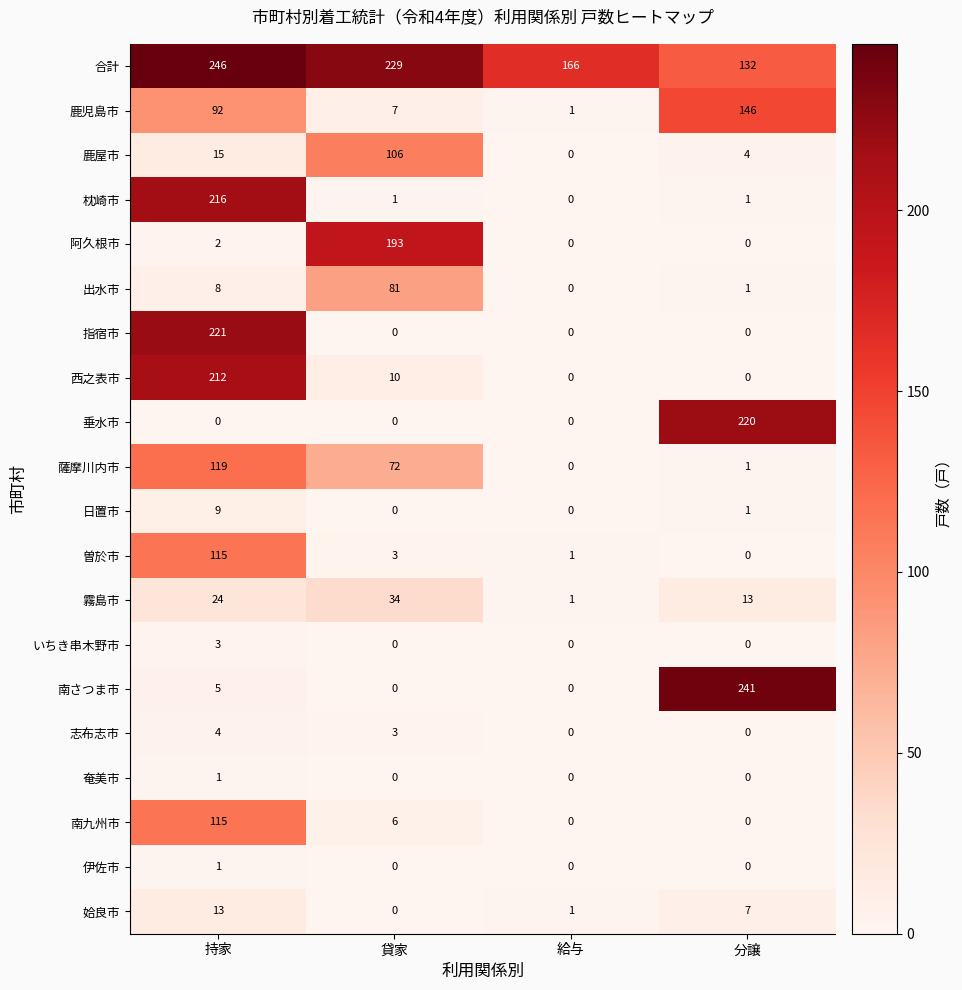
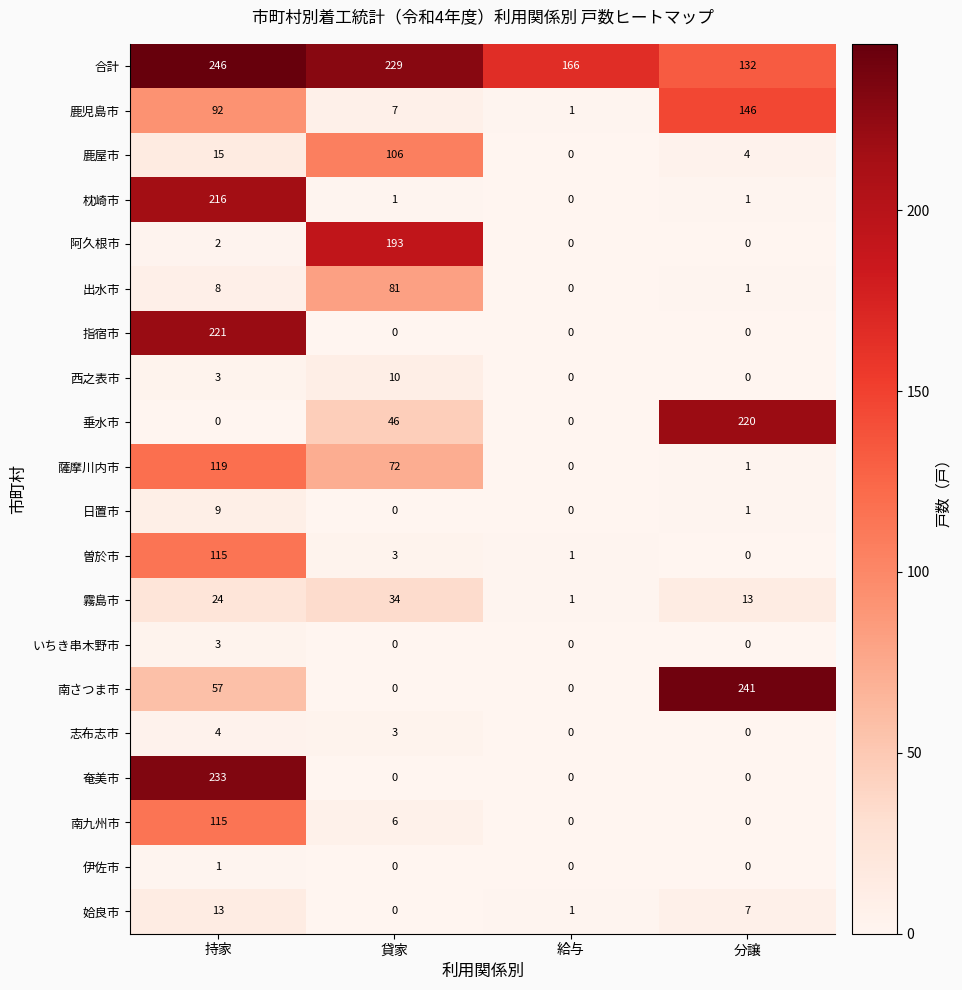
西之表市, 持家: 212 -> 3
垂水市, 貸家: 0 -> 46
南さつま市, 持家: 5 -> 57
奄美市, 持家: 1 -> 233
